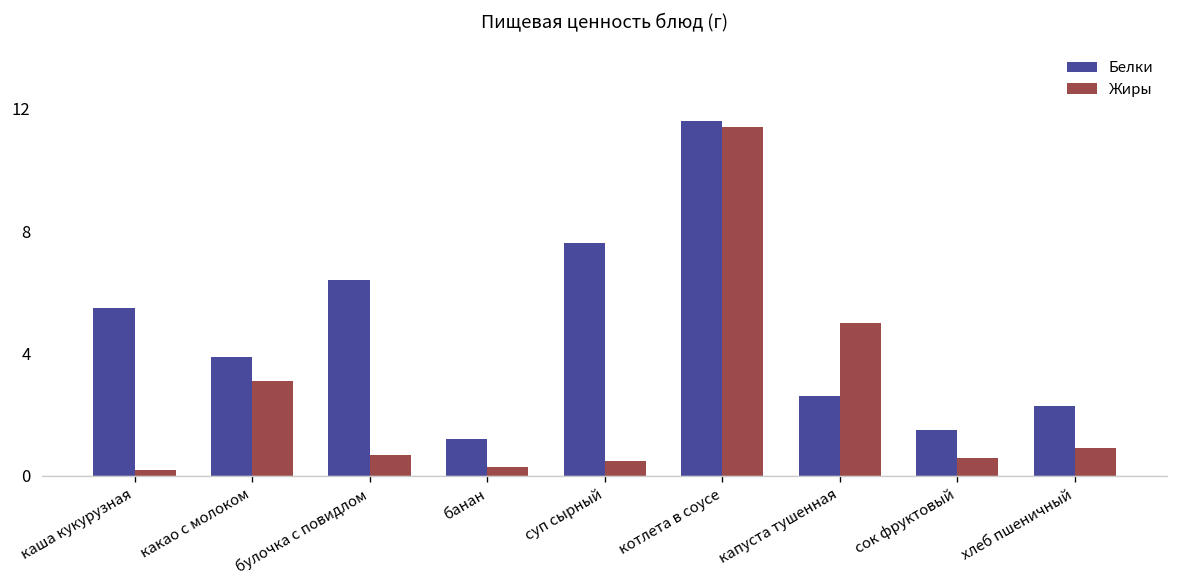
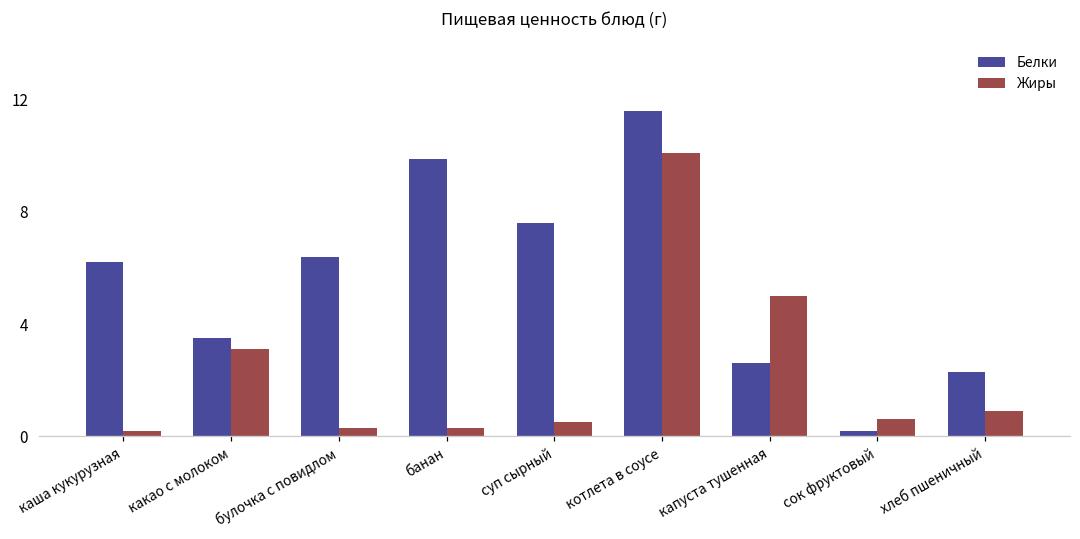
Белки, каша кукурузная: 5.5 -> 6.2
Белки, какао с молоком: 3.9 -> 3.5
Жиры, булочка с повидлом: 0.7 -> 0.3
Белки, банан: 1.2 -> 9.9
Жиры, котлета в соусе: 11.4 -> 10.1
Белки, сок фруктовый: 1.5 -> 0.2
